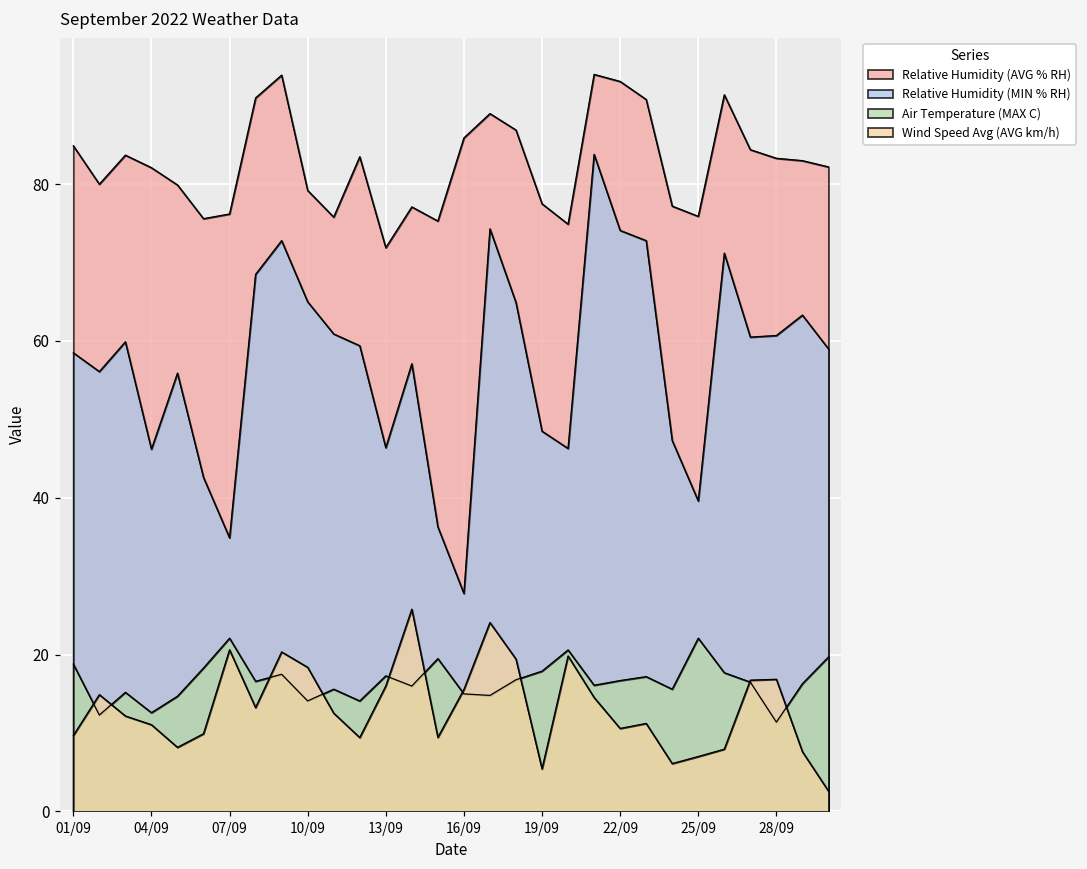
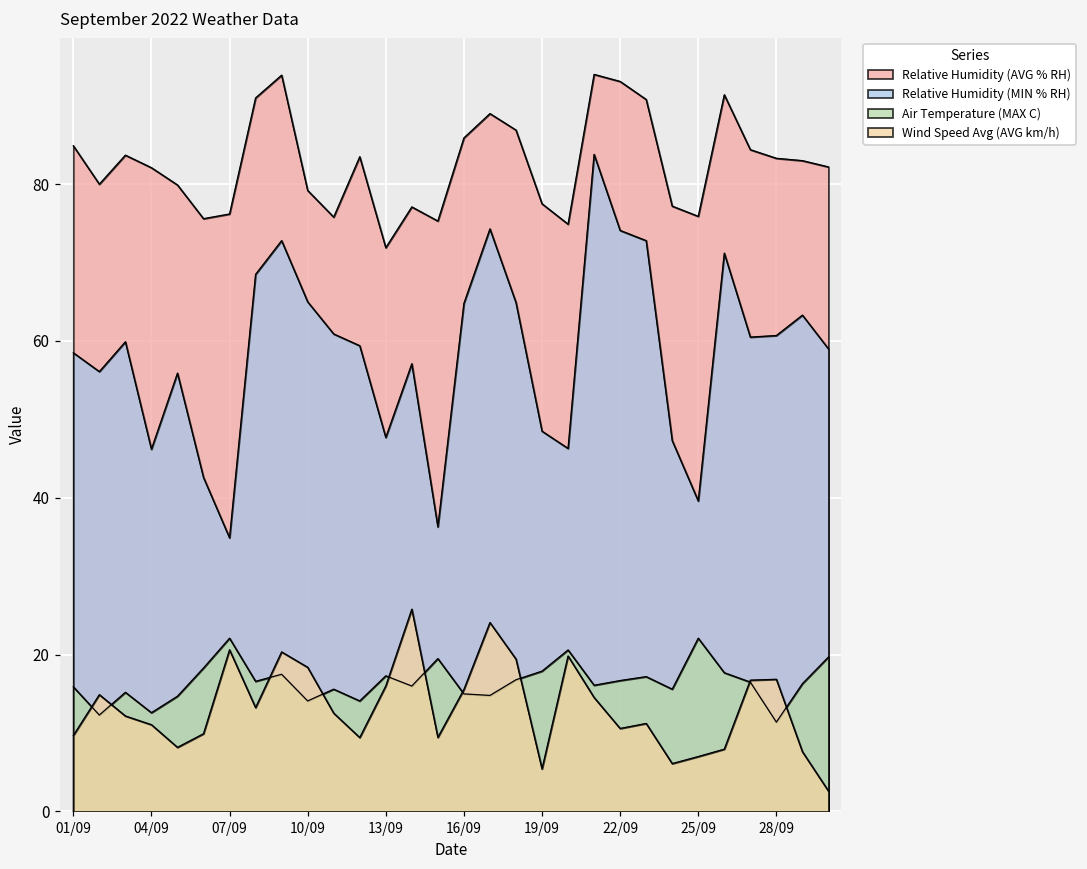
Air Temperature (MAX C), 01/09: 19 -> 16
Relative Humidity (MIN % RH), 13/09: 46 -> 48
Relative Humidity (MIN % RH), 16/09: 28 -> 65
